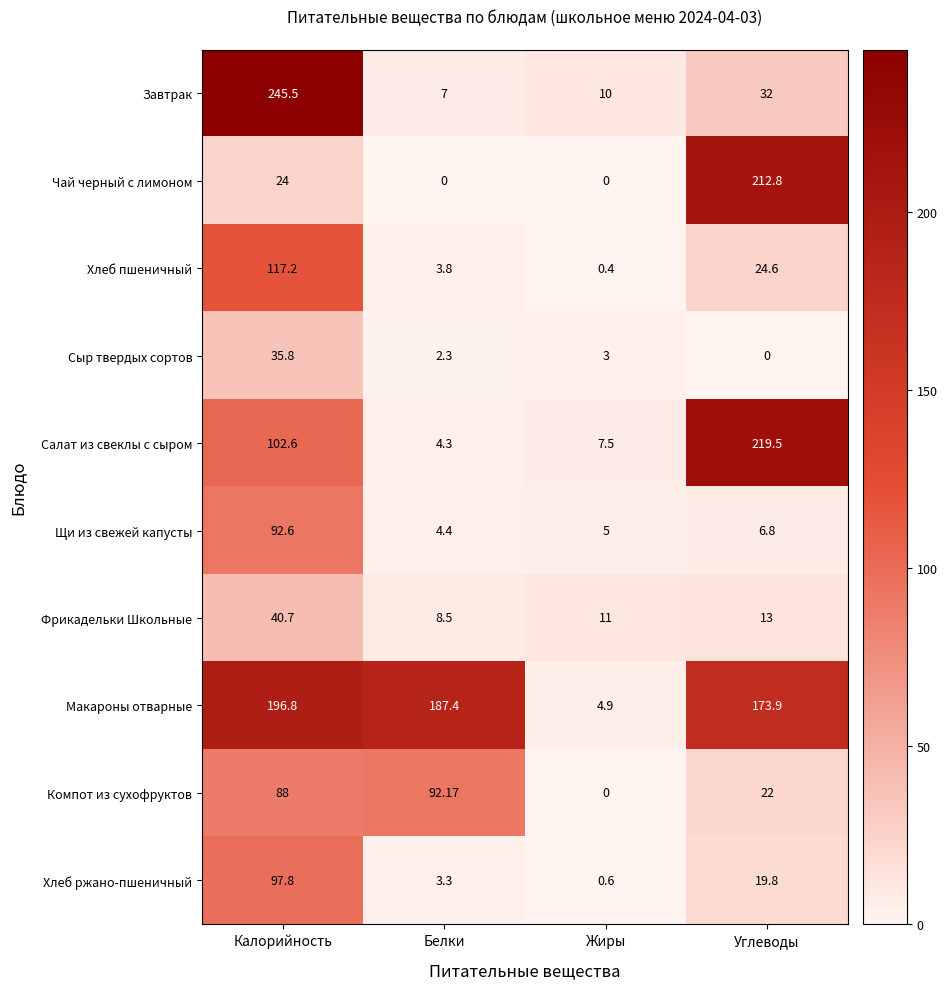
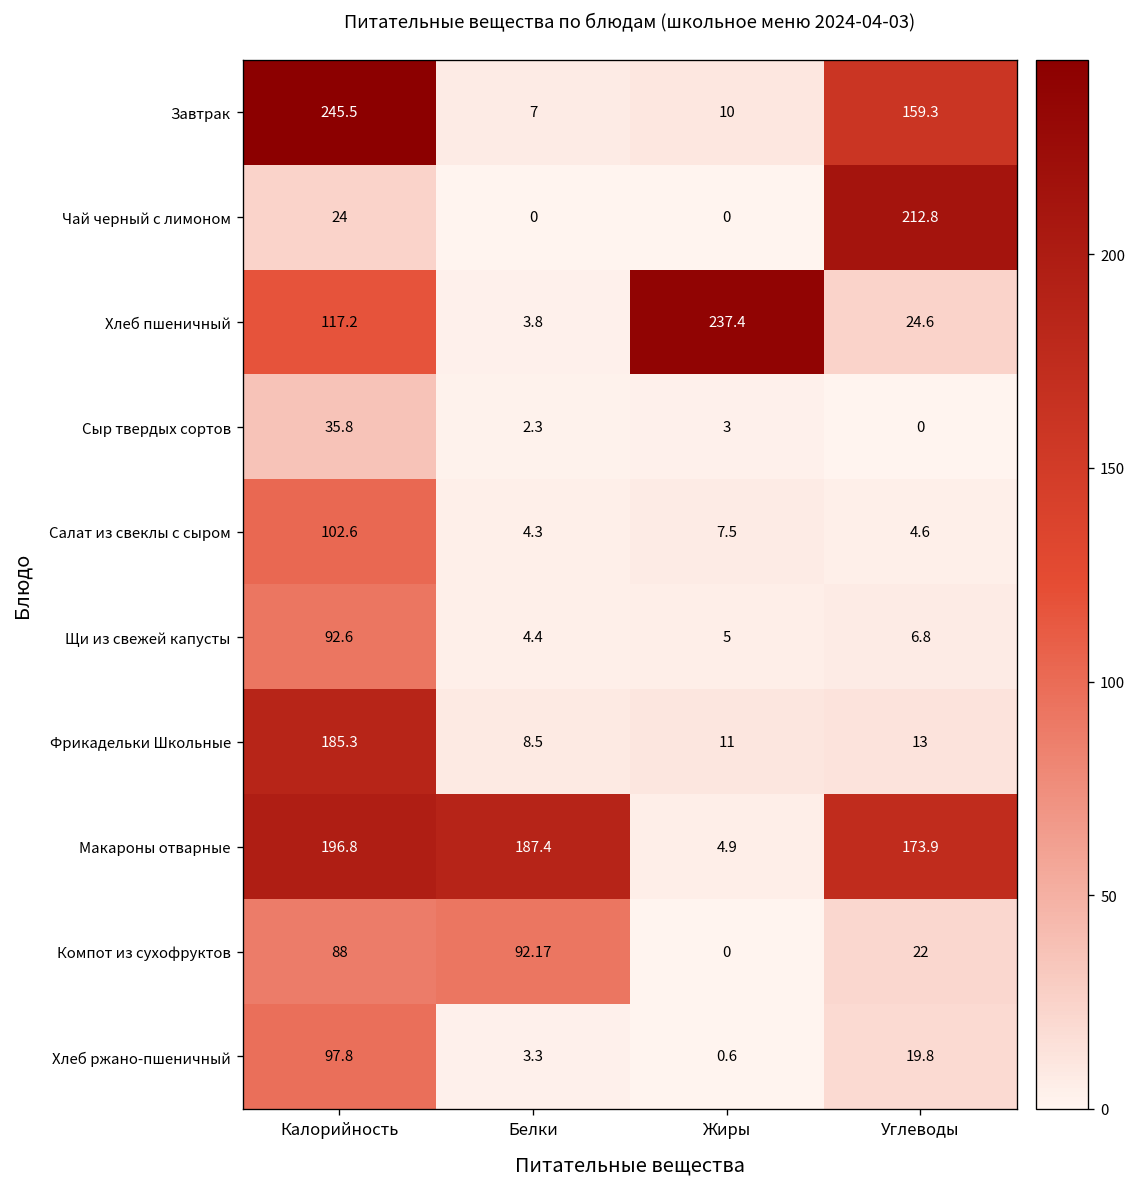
Завтрак, Углеводы: 32 -> 159.3
Хлеб пшеничный, Жиры: 0.4 -> 237.4
Салат из свеклы с сыром, Углеводы: 219.5 -> 4.6
Фрикадельки Школьные, Калорийность: 40.7 -> 185.3
